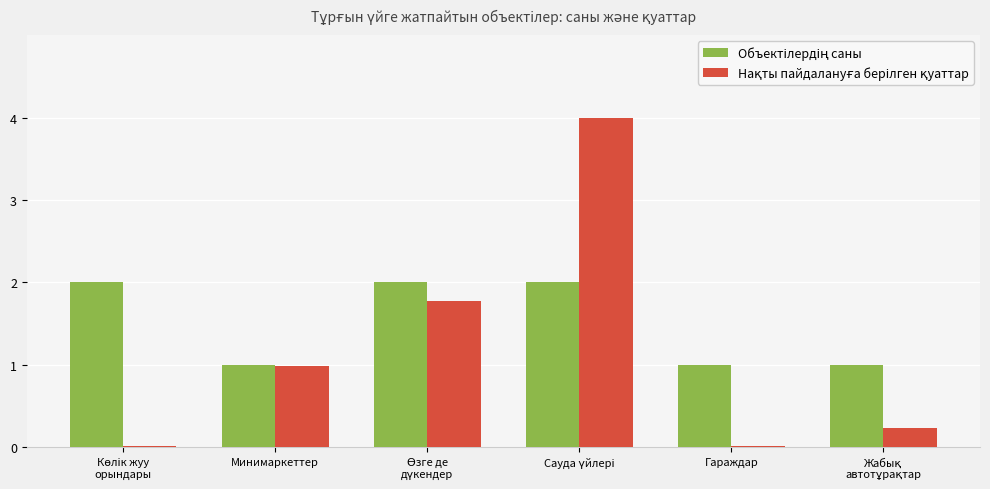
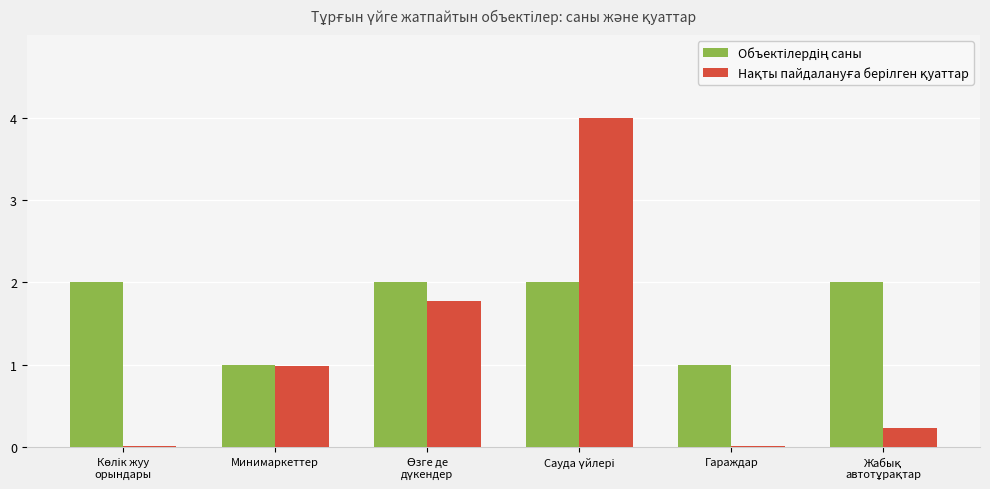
Объектілердің саны, Жабық автотұрақтар: 1 -> 2
